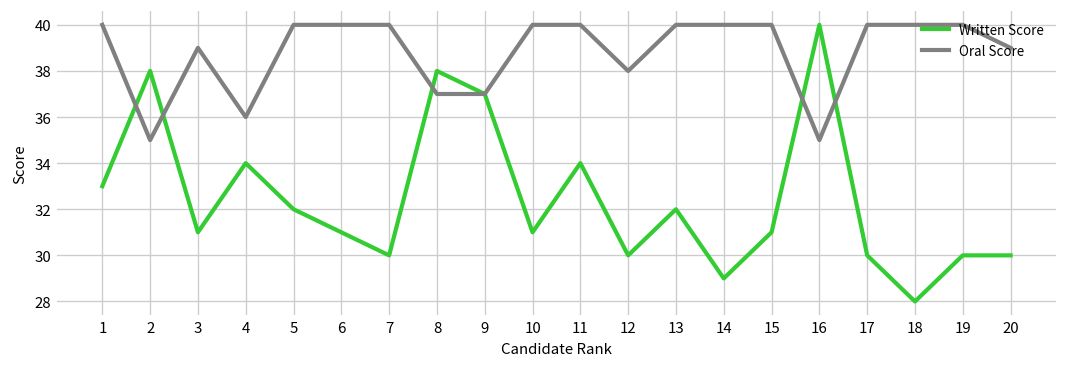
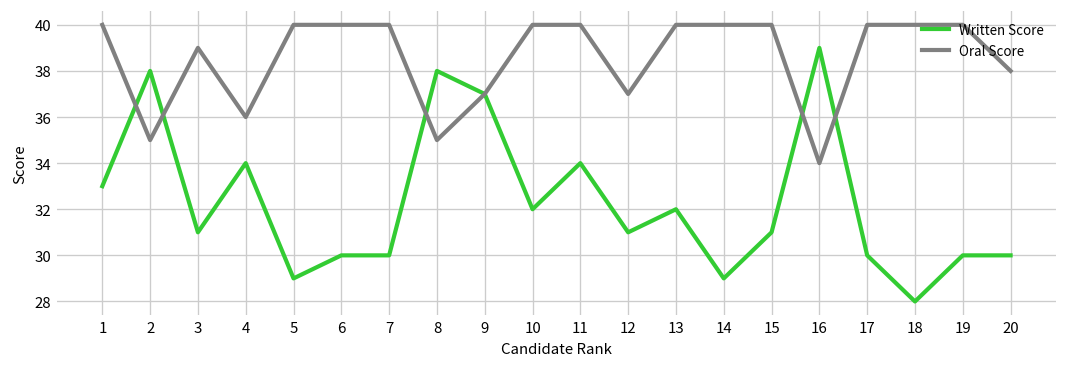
Written Score, 5: 32 -> 29
Written Score, 6: 31 -> 30
Oral Score, 8: 37 -> 35
Written Score, 10: 31 -> 32
Written Score, 12: 30 -> 31
Oral Score, 12: 38 -> 37
Written Score, 16: 40 -> 39
Oral Score, 16: 35 -> 34
Oral Score, 20: 39 -> 38
